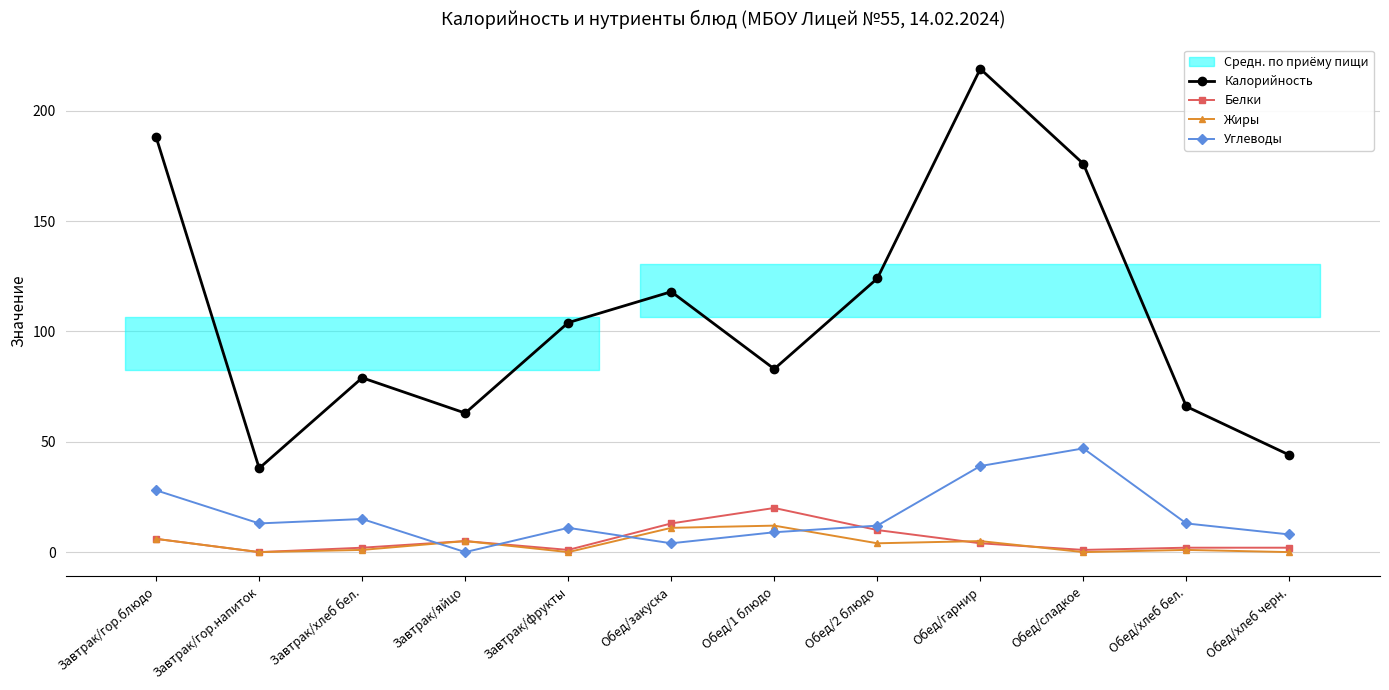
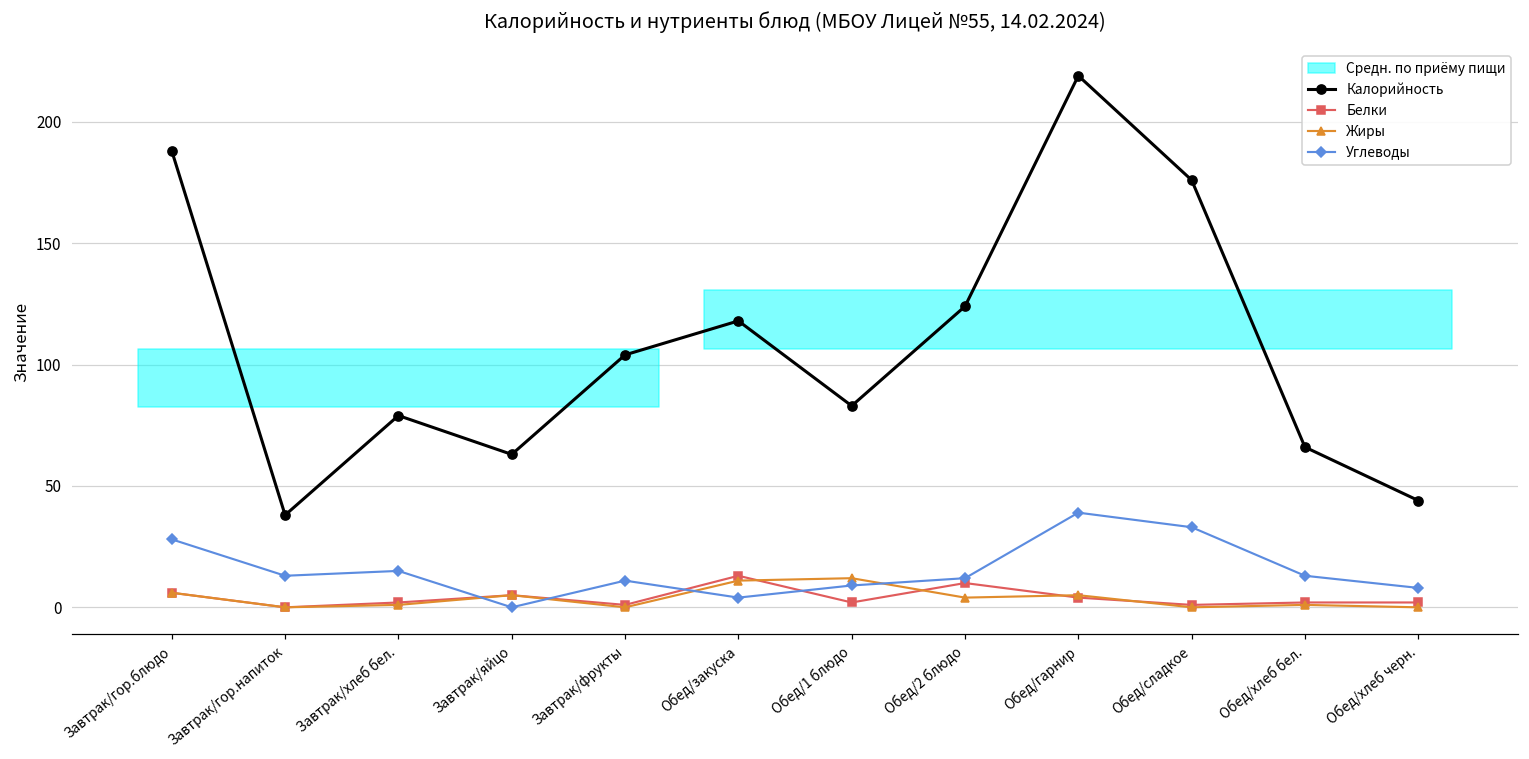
Белки, Обед/1 блюдо: 20 -> 2
Углеводы, Обед/сладкое: 47 -> 33
